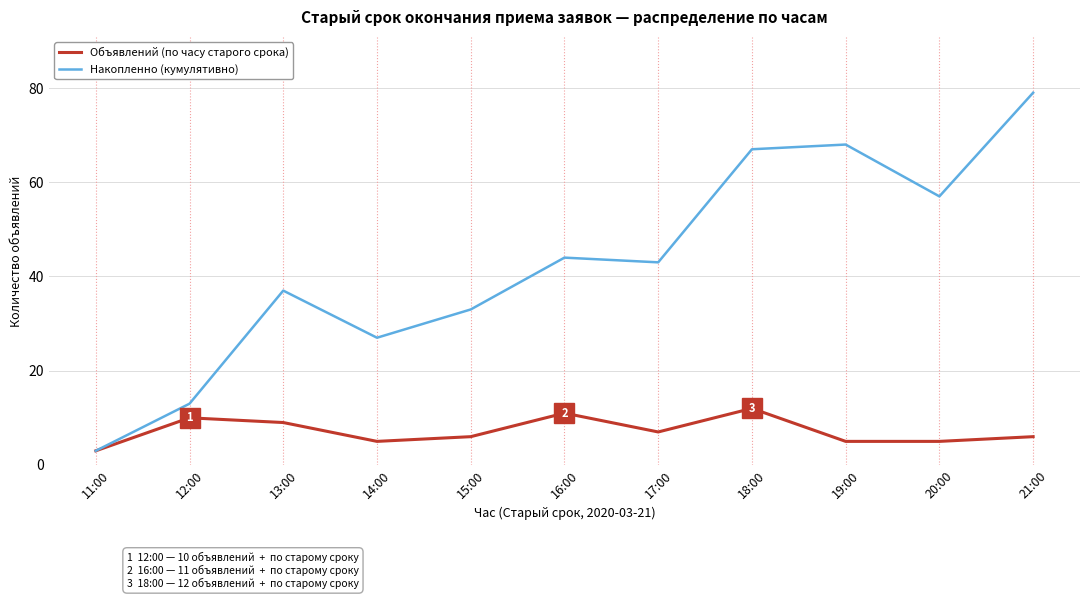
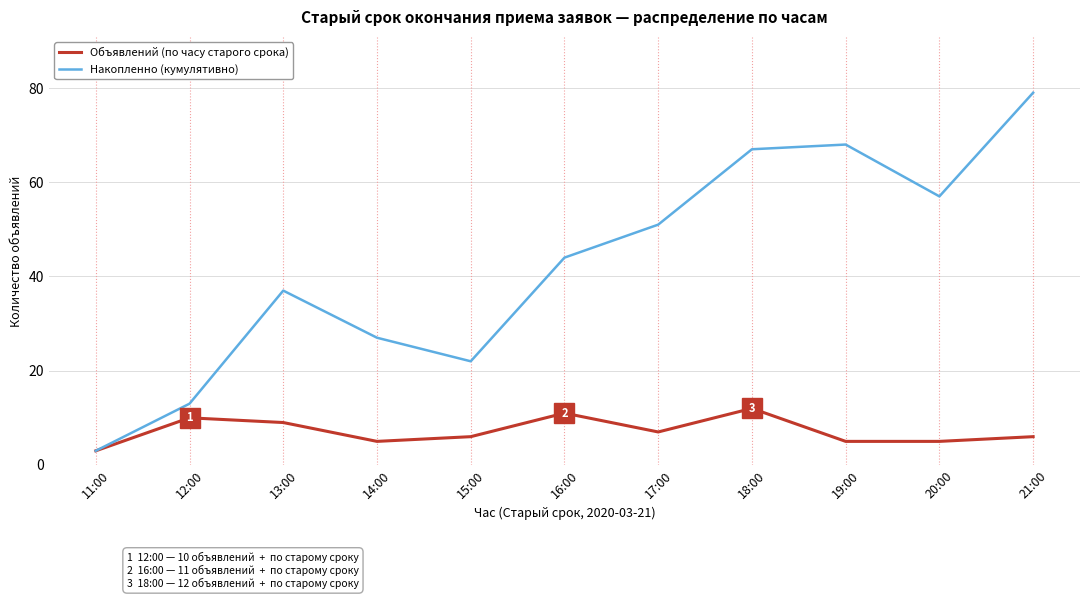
Накопленно (кумулятивно), 15:00: 33 -> 22
Накопленно (кумулятивно), 17:00: 43 -> 51
